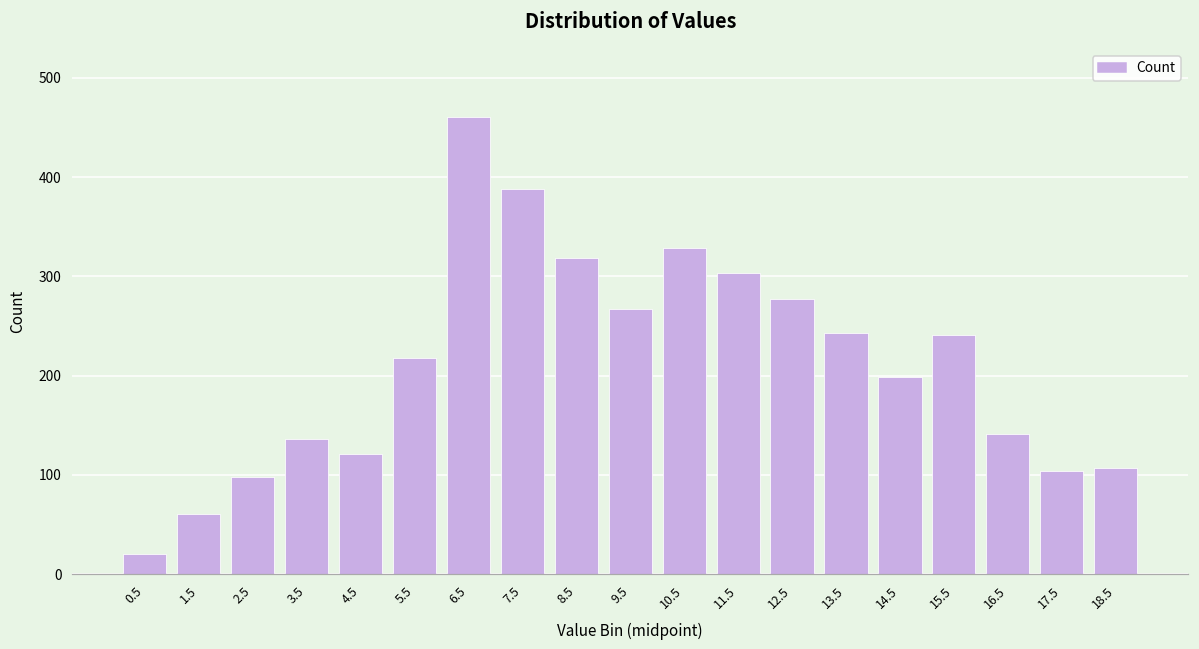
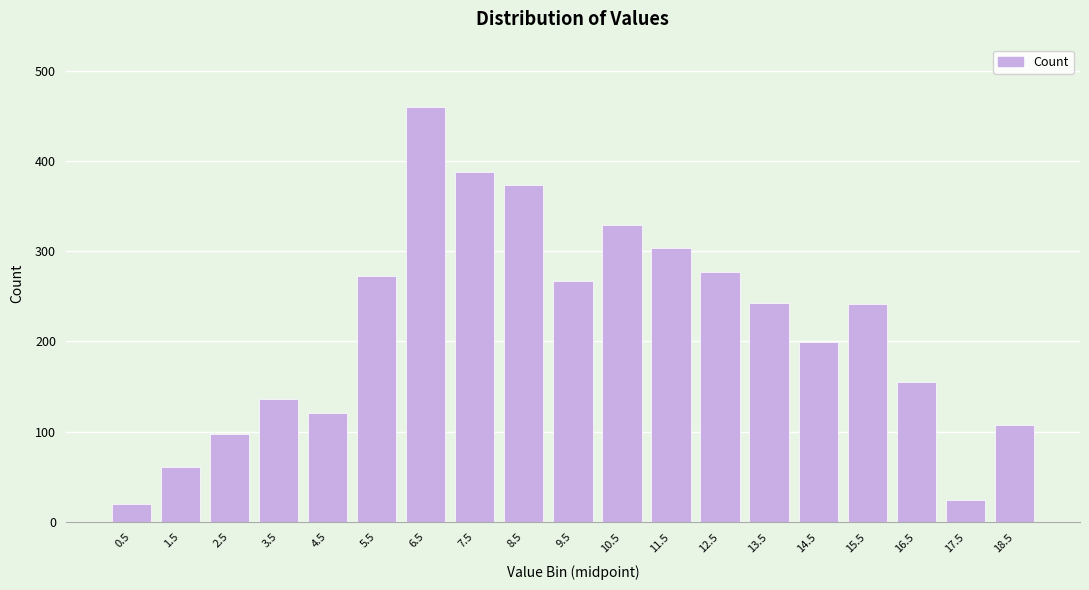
5.5: 220 -> 270
8.5: 320 -> 370
16.5: 140 -> 160
17.5: 100 -> 20
